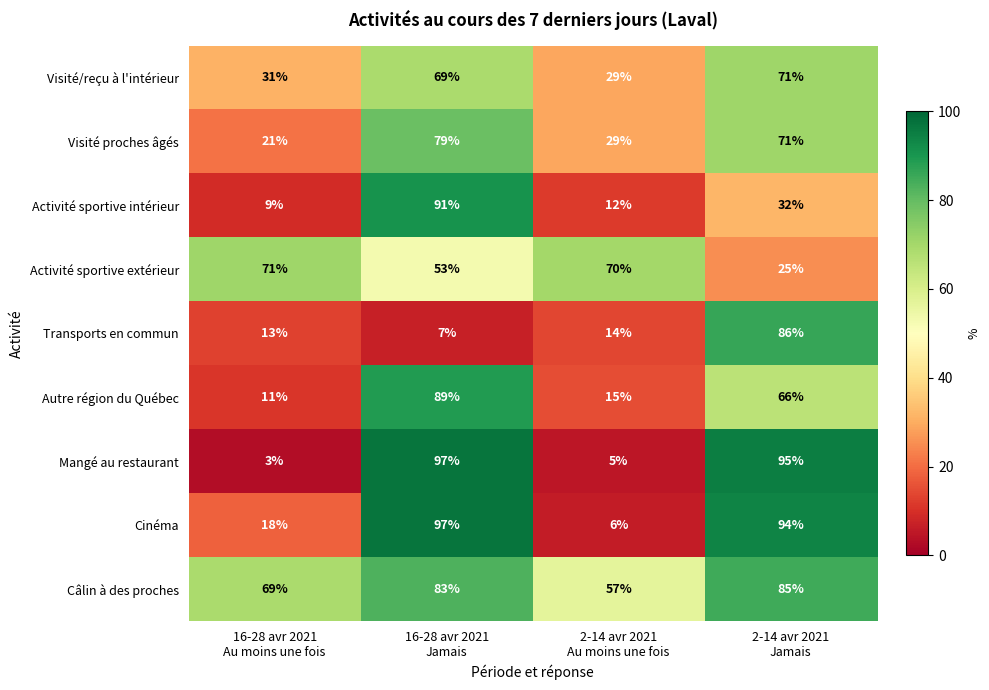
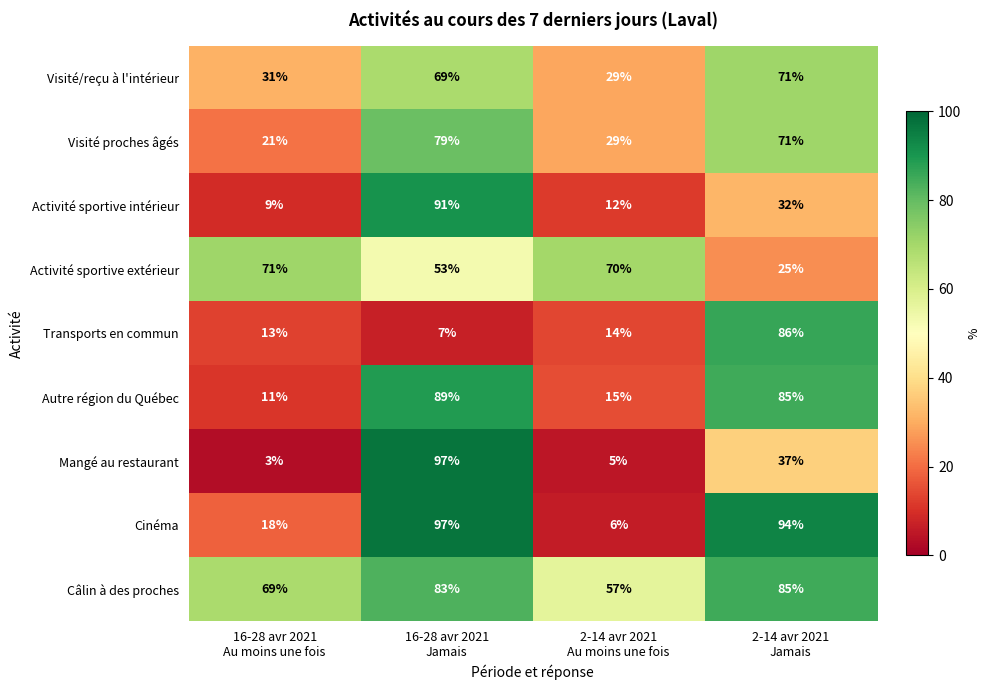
Autre région du Québec, 2-14 avr 2021 Jamais: 66% -> 85%
Mangé au restaurant, 2-14 avr 2021 Jamais: 95% -> 37%
